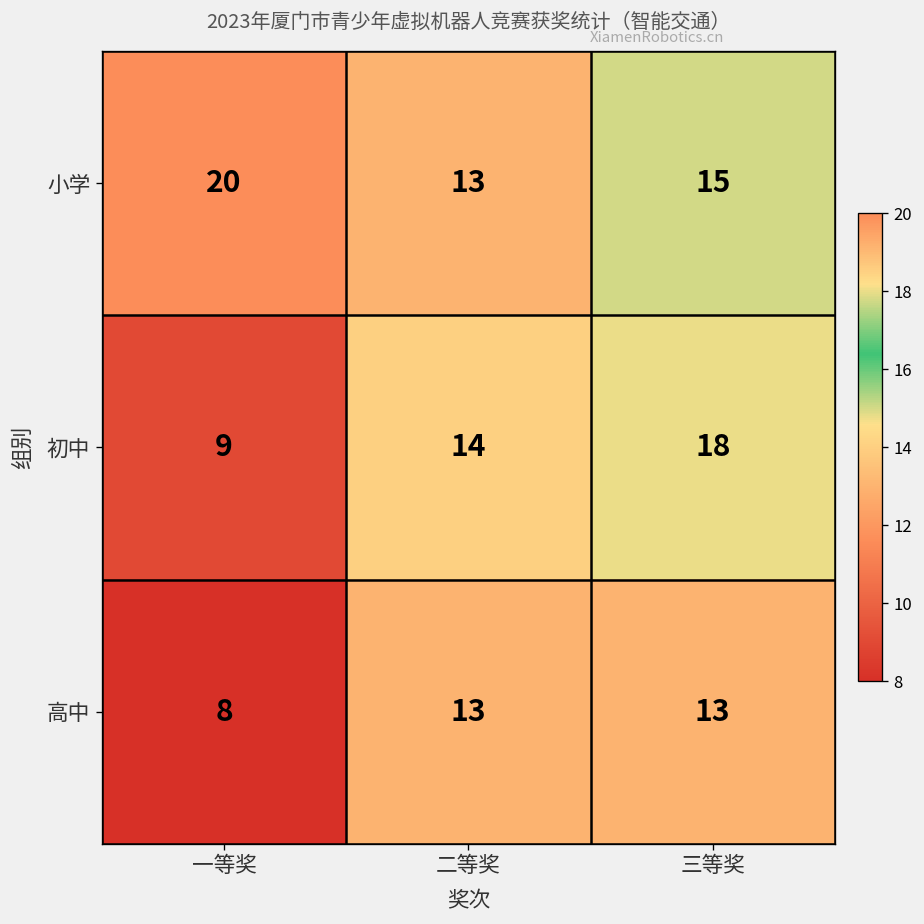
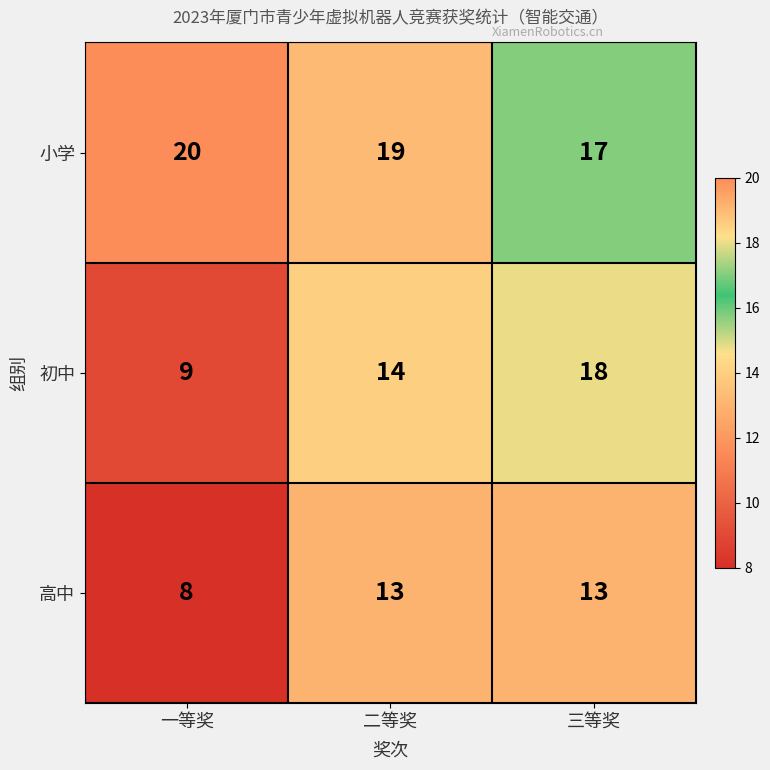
小学, 二等奖: 13 -> 19
小学, 三等奖: 15 -> 17
